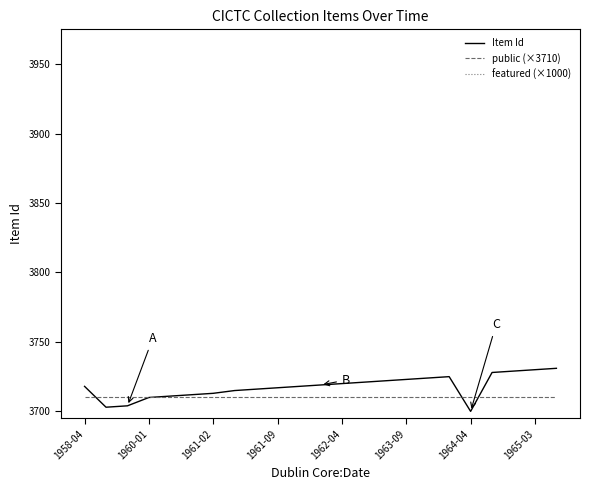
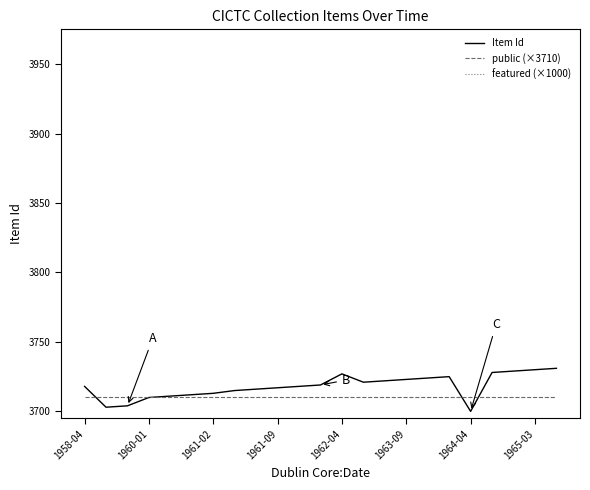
Item Id, 1962-04: 3720 -> 3727
